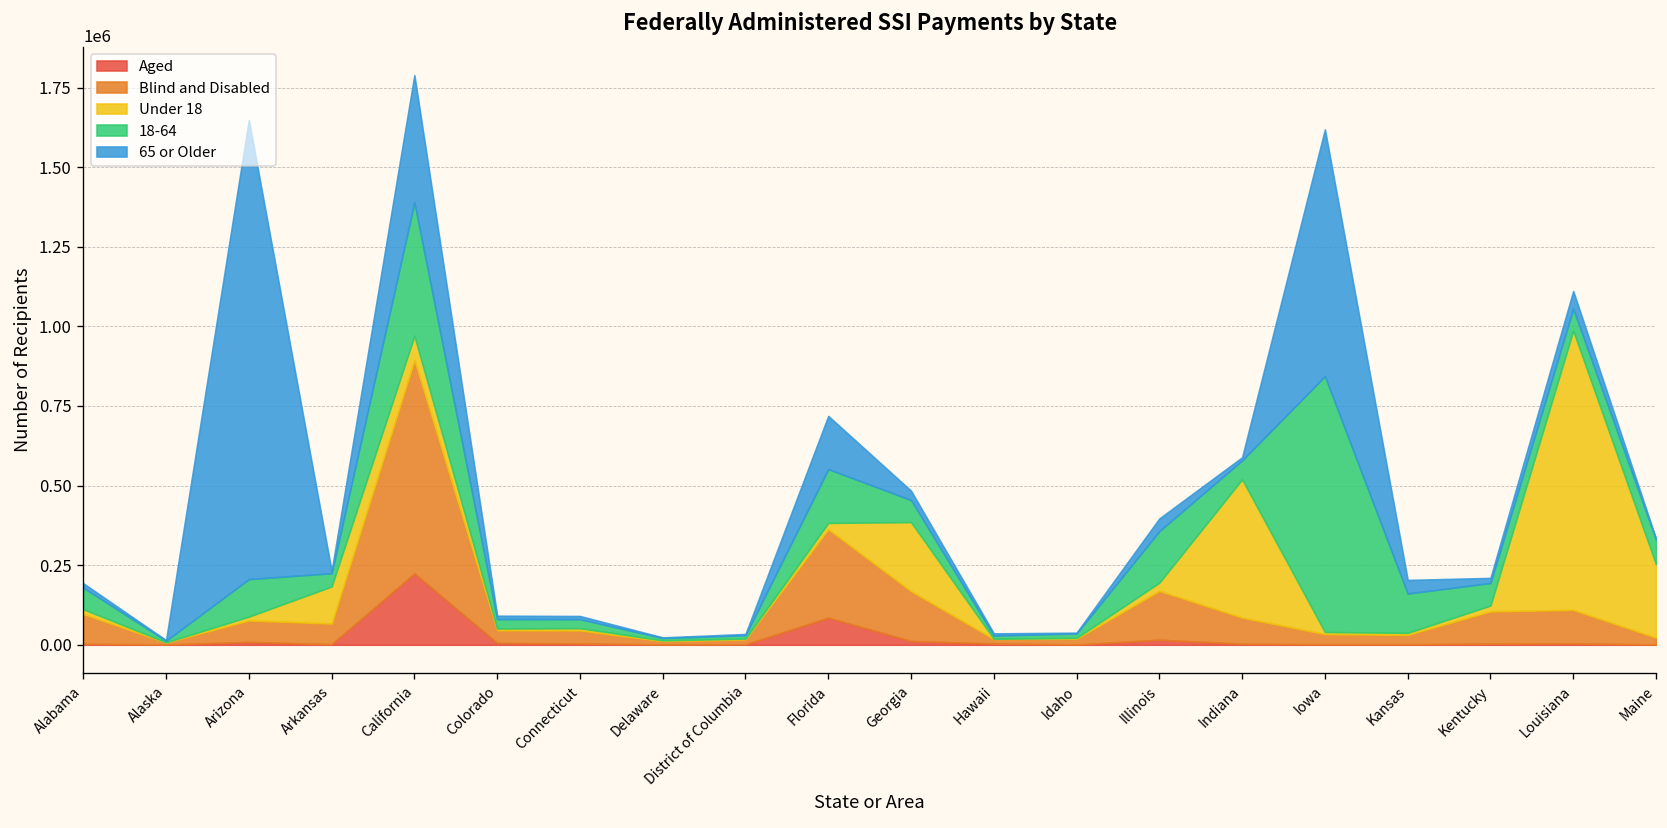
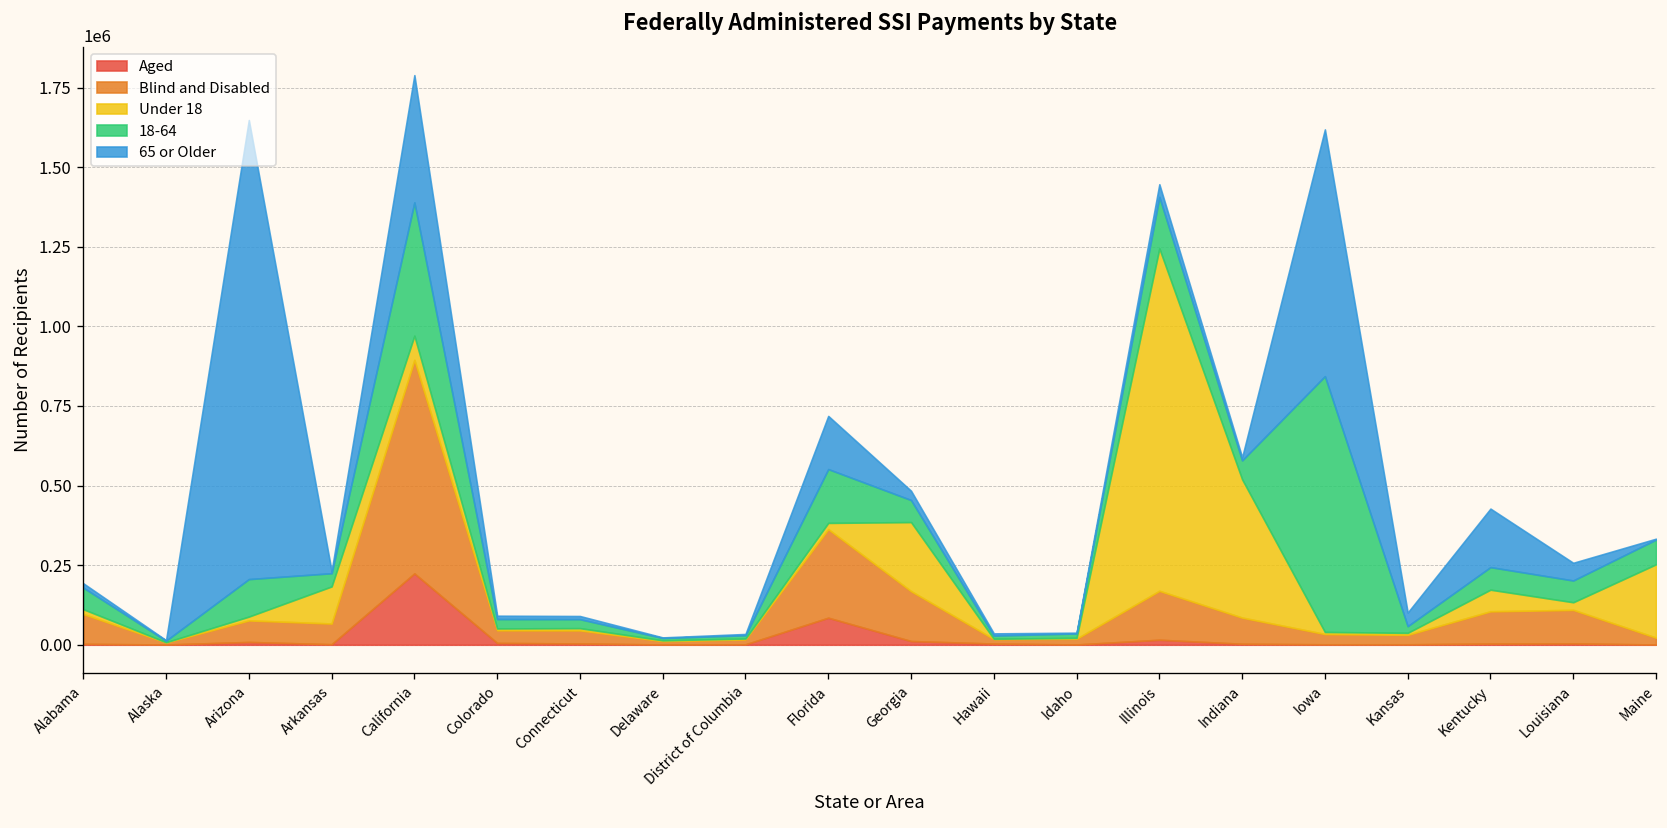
Under 18, Illinois: 30000 -> 1080000
18-64, Kansas: 120000 -> 20000
Under 18, Kentucky: 20000 -> 70000
65 or Older, Kentucky: 20000 -> 180000
Under 18, Louisiana: 880000 -> 20000
